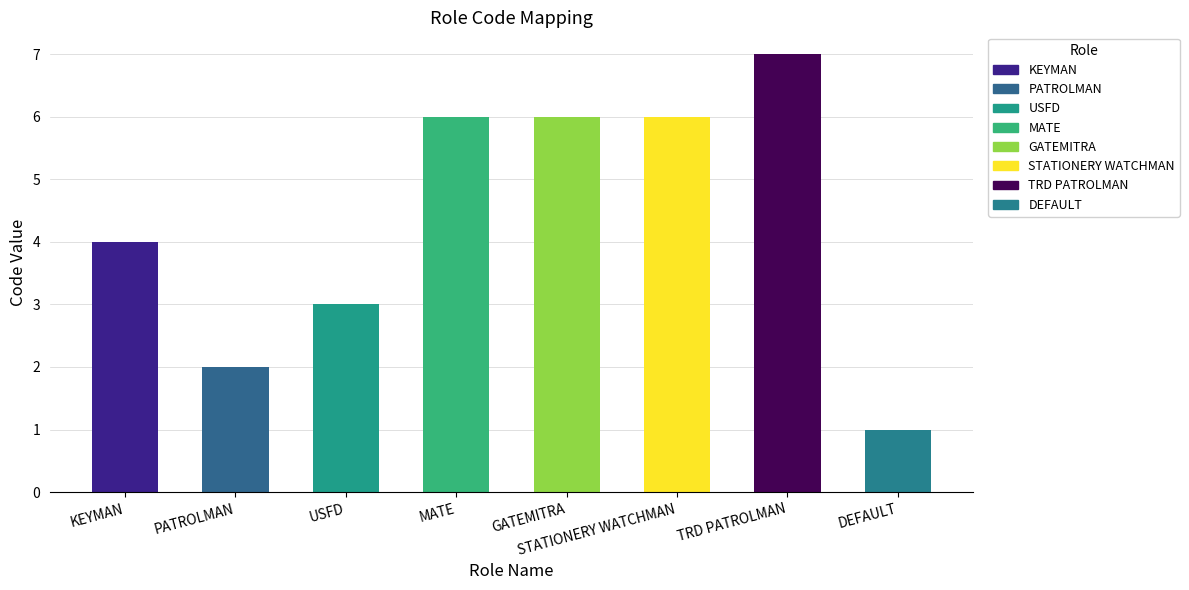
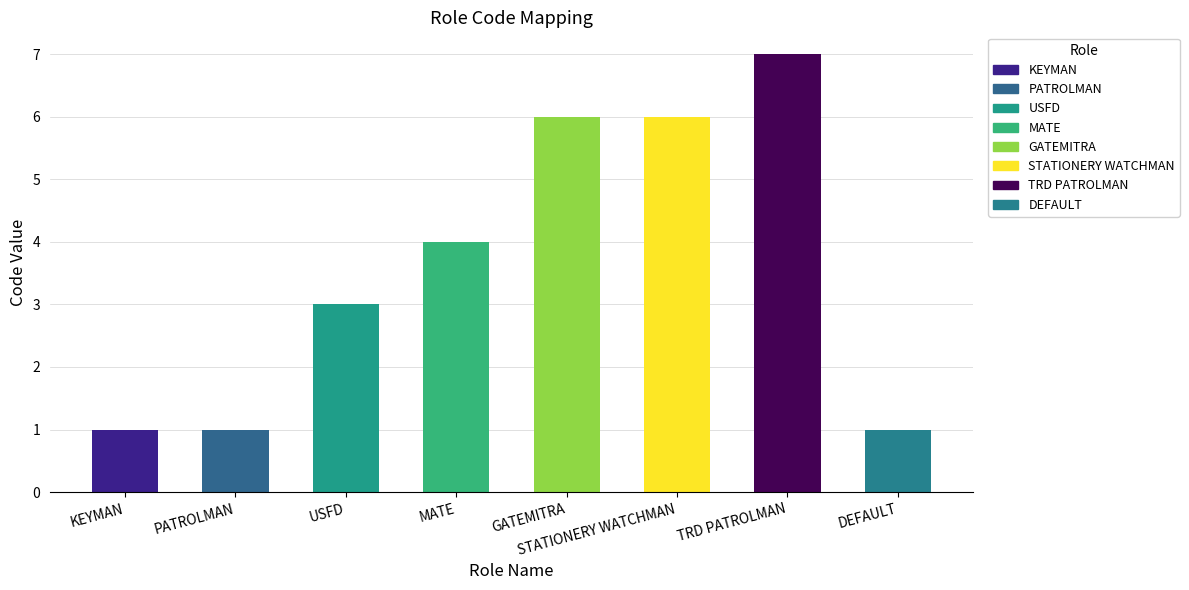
KEYMAN: 4 -> 1
PATROLMAN: 2 -> 1
MATE: 6 -> 4
